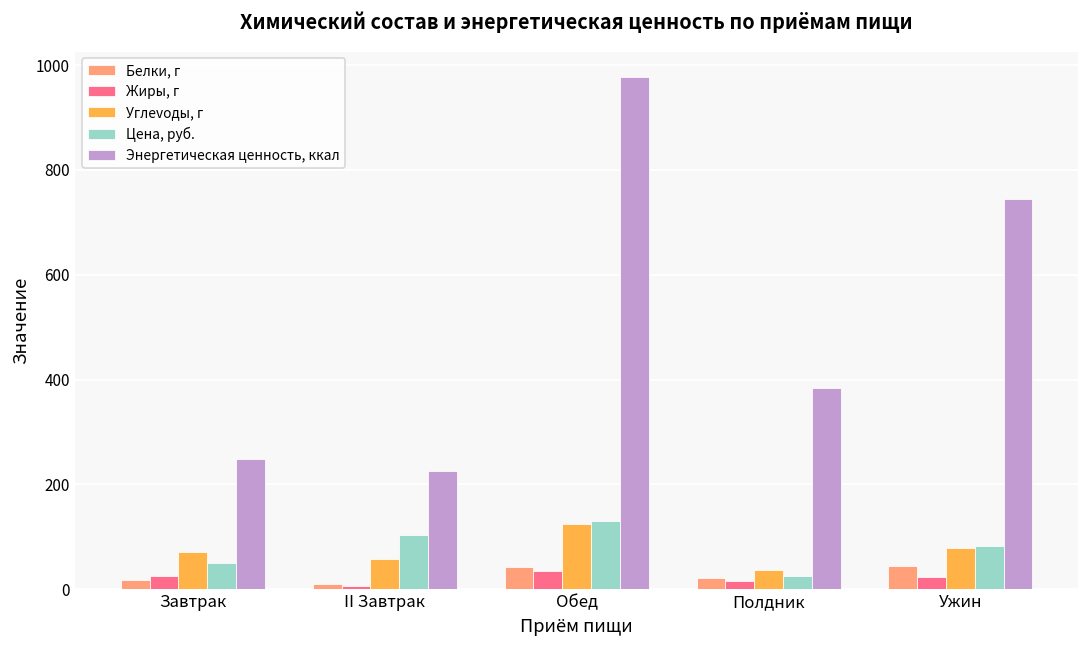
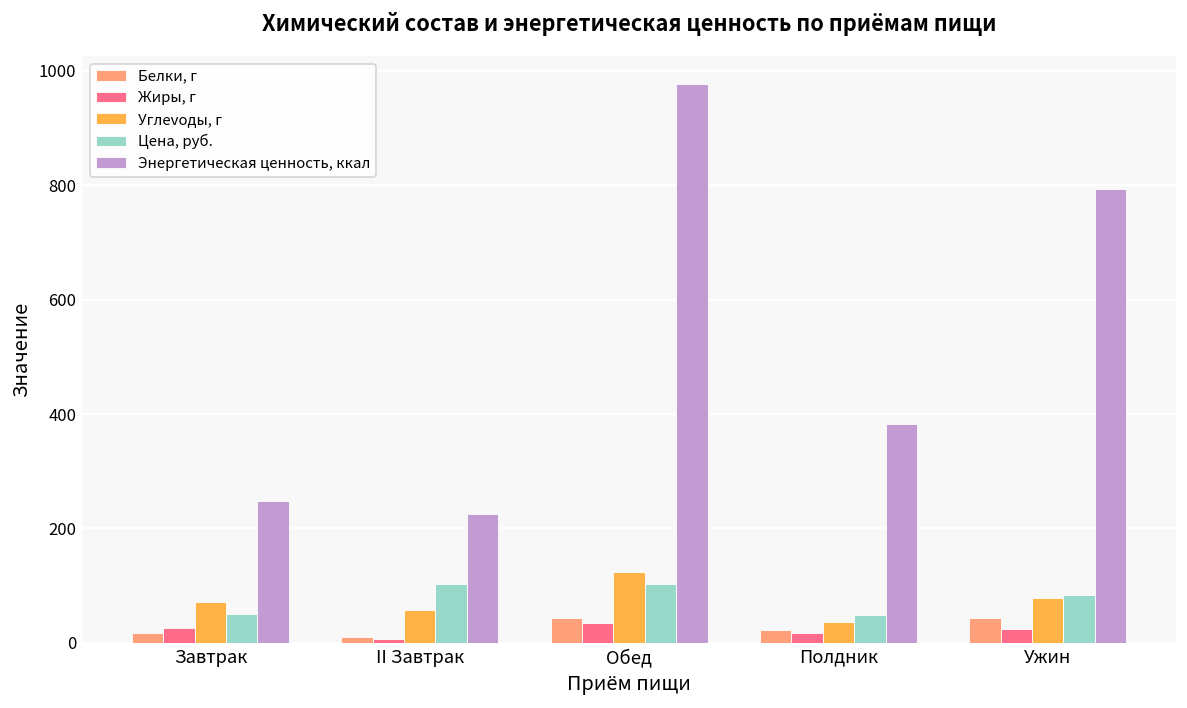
Цена, руб., Обед: 130 -> 100
Цена, руб., Полдник: 20 -> 50
Энергетическая ценность, ккал, Ужин: 750 -> 790
